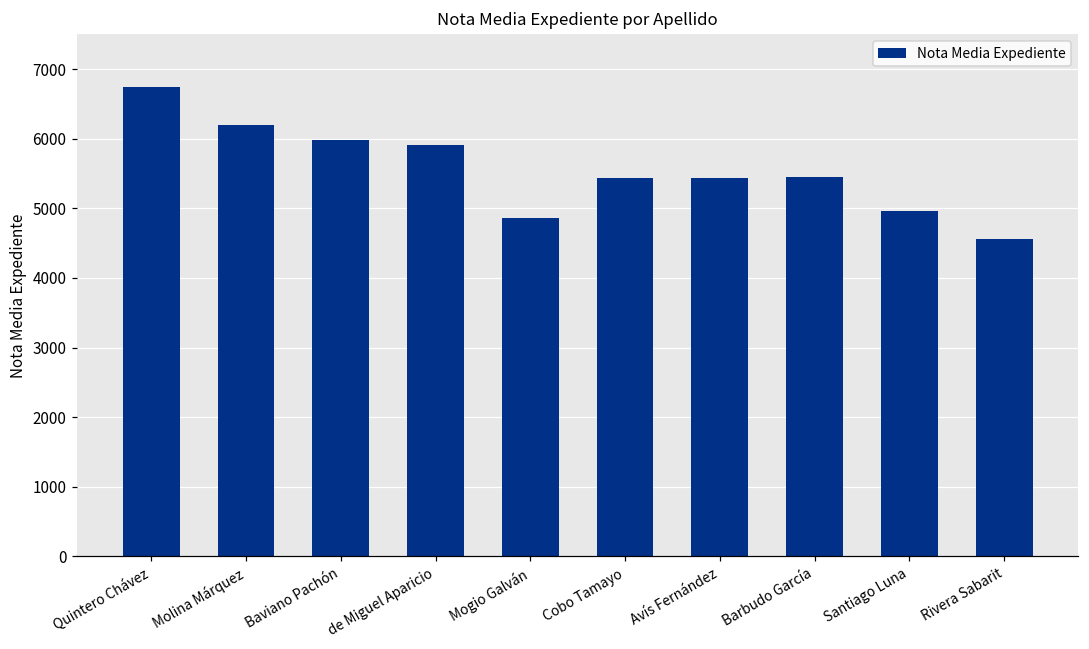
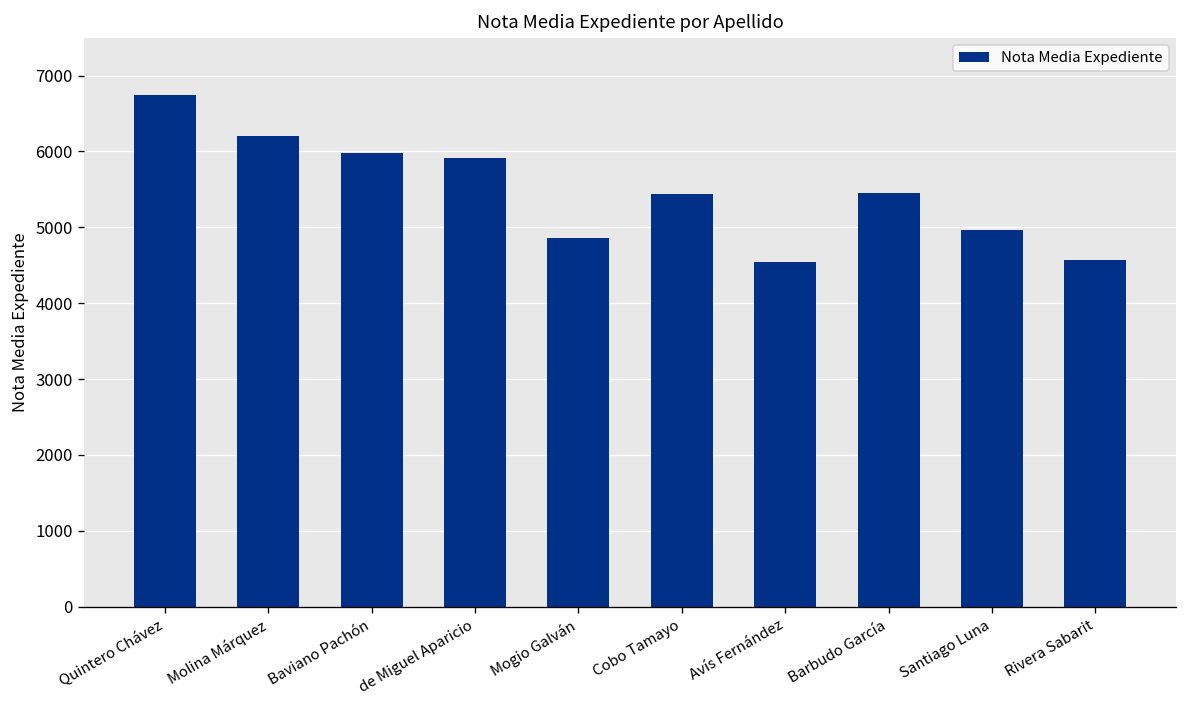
Avís Fernández: 5400 -> 4500
